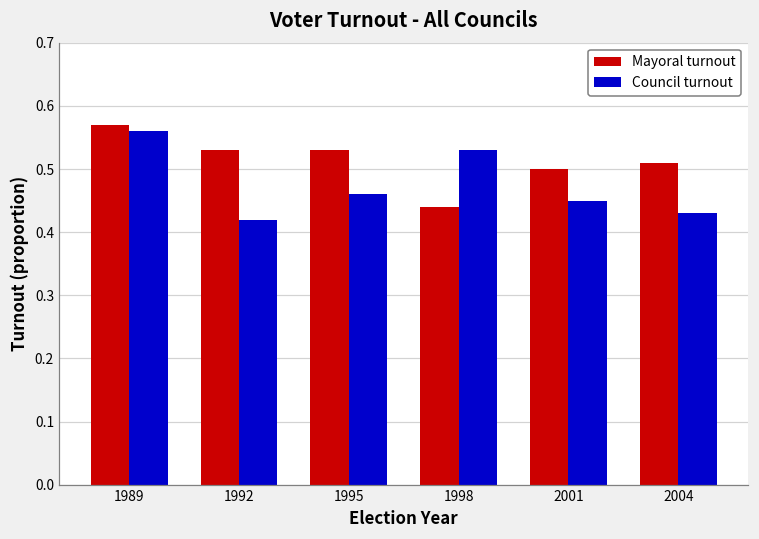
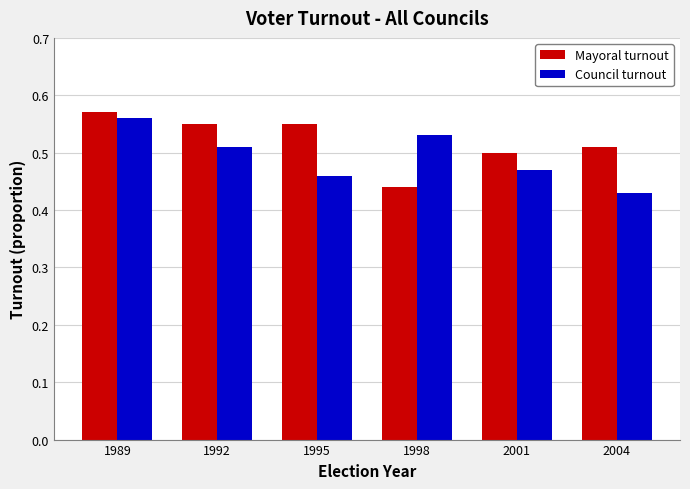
Mayoral turnout, 1992: 0.53 -> 0.55
Council turnout, 1992: 0.42 -> 0.51
Mayoral turnout, 1995: 0.53 -> 0.55
Council turnout, 2001: 0.45 -> 0.47
